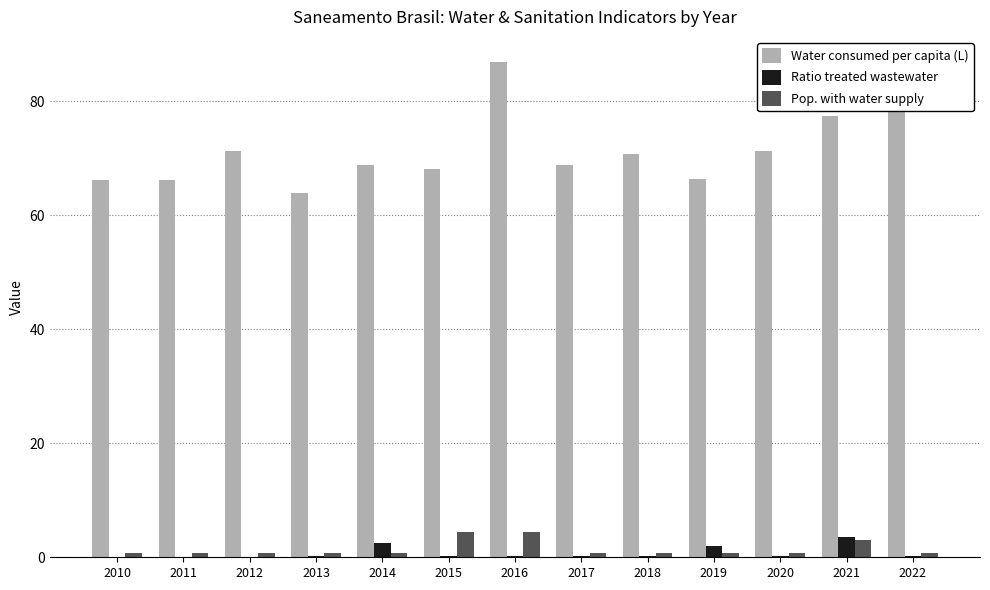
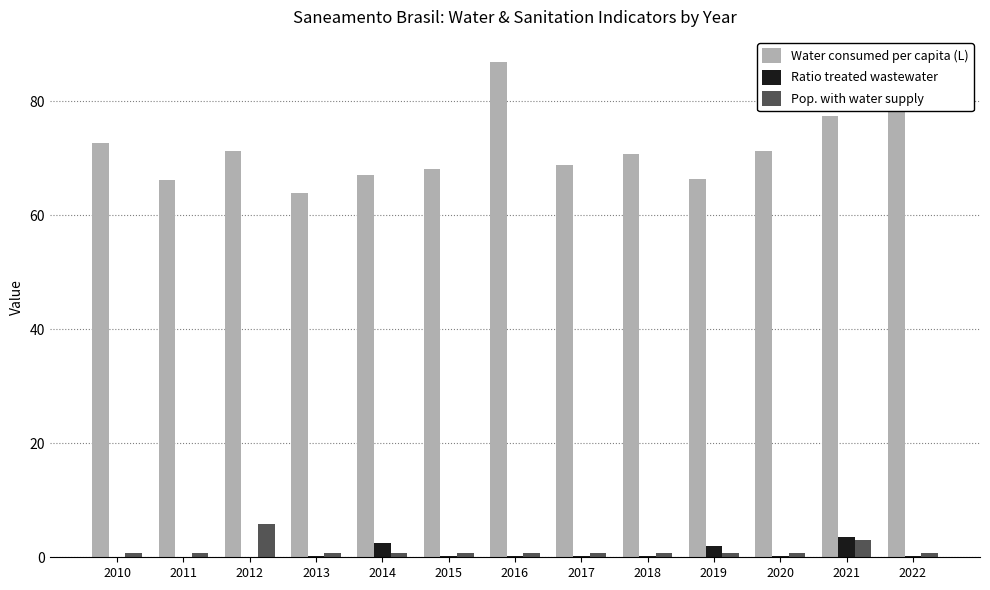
Water consumed per capita (L), 2010: 66 -> 73
Pop. with water supply, 2012: 1 -> 6
Water consumed per capita (L), 2014: 69 -> 67
Pop. with water supply, 2015: 4 -> 1
Pop. with water supply, 2016: 4 -> 1
